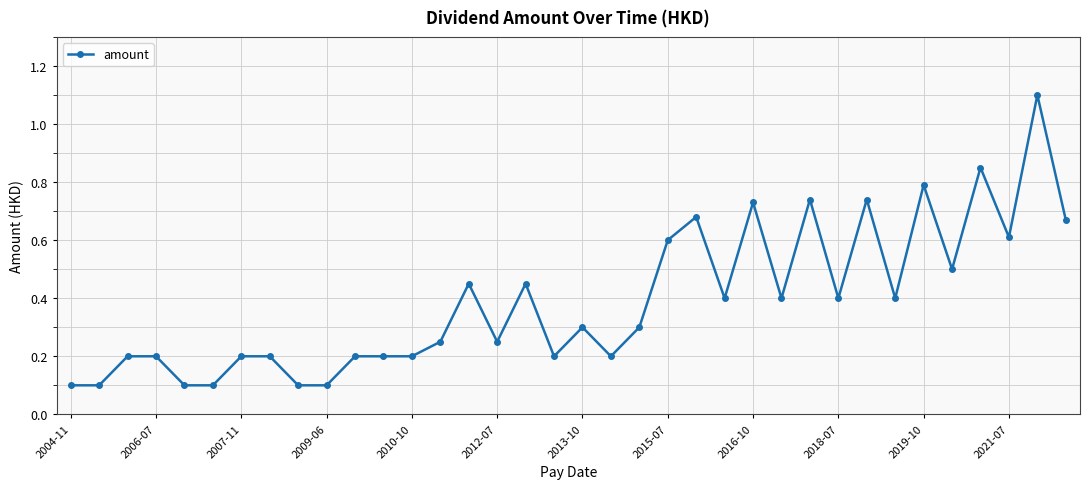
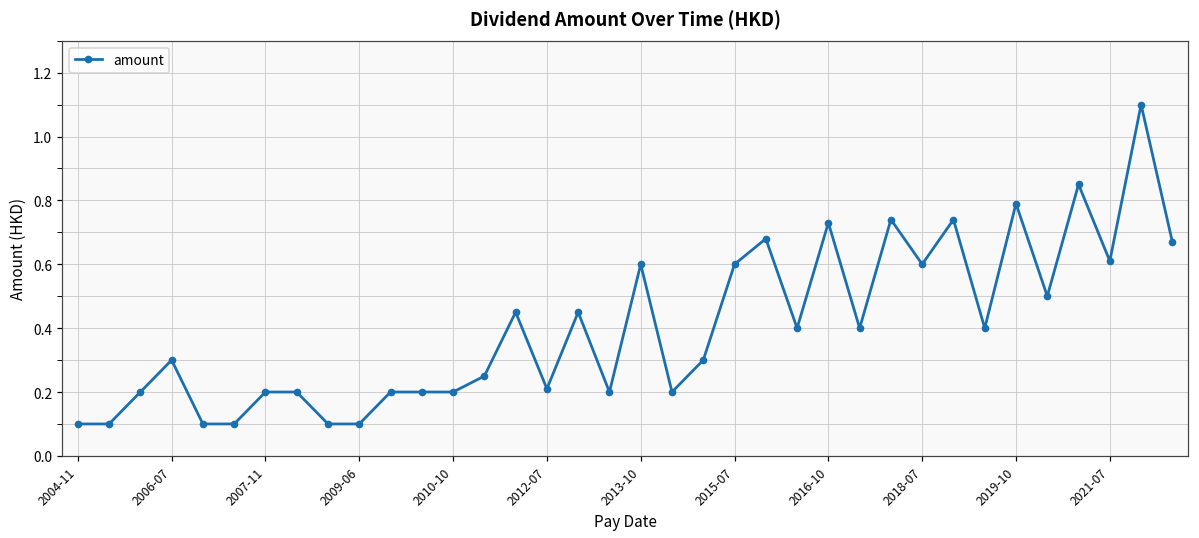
2006-07: 0.2 -> 0.3
2012-07: 0.25 -> 0.21
2013-10: 0.3 -> 0.6
2018-07: 0.4 -> 0.6
